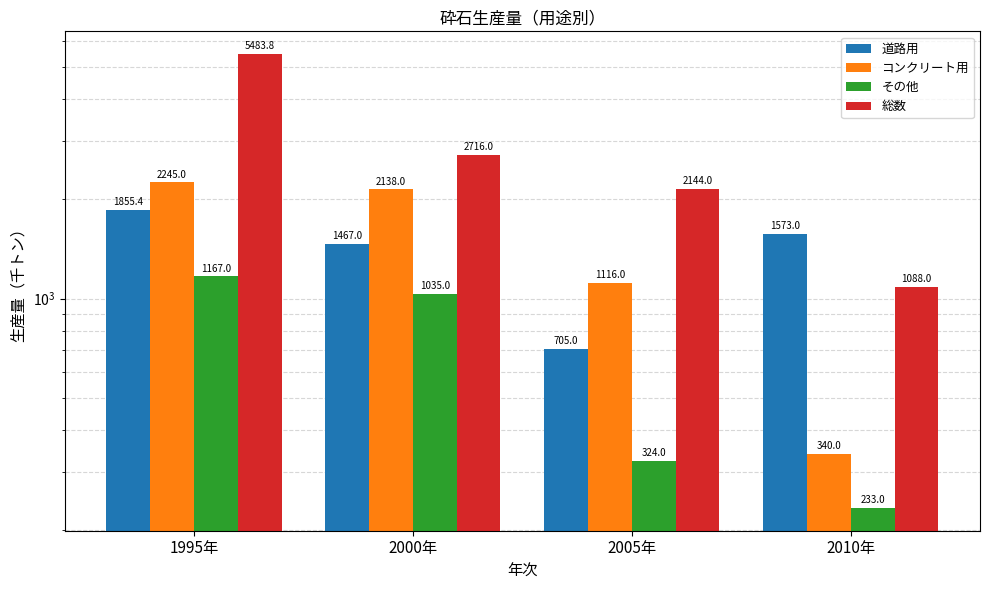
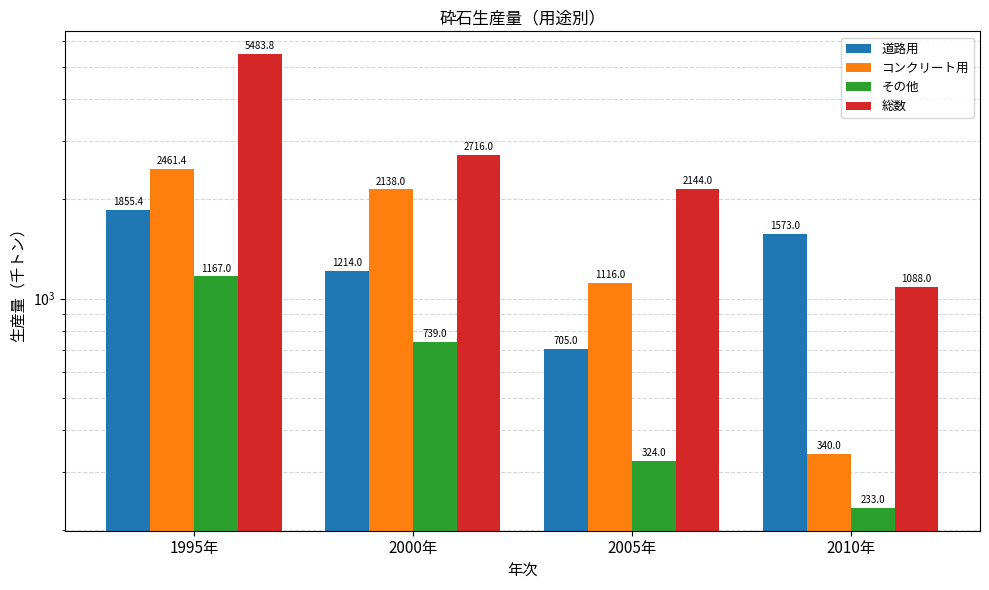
コンクリート用, 1995年: 2245.0 -> 2461.4
道路用, 2000年: 1467.0 -> 1214.0
その他, 2000年: 1035.0 -> 739.0
